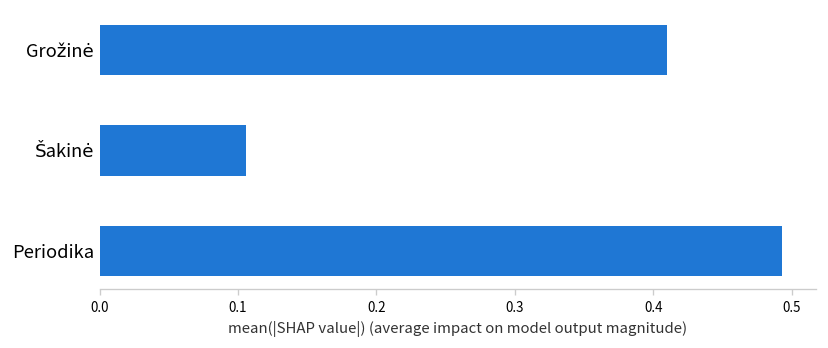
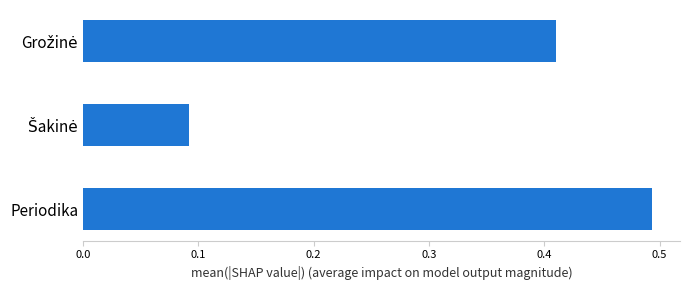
Šakinė: 0.106 -> 0.092
